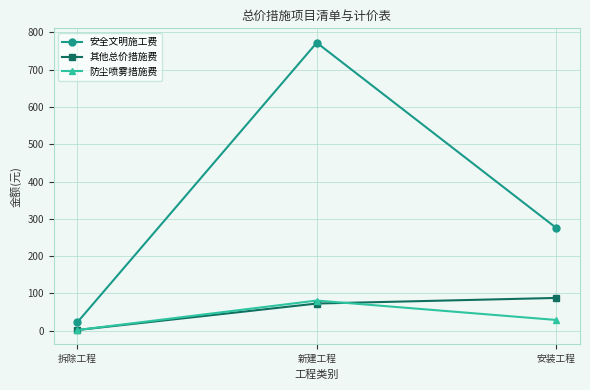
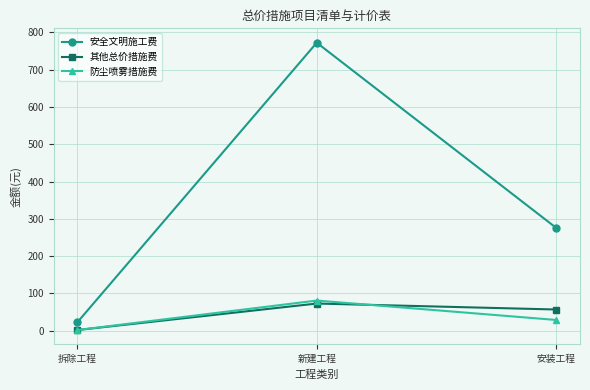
其他总价措施费, 安装工程: 90 -> 60
